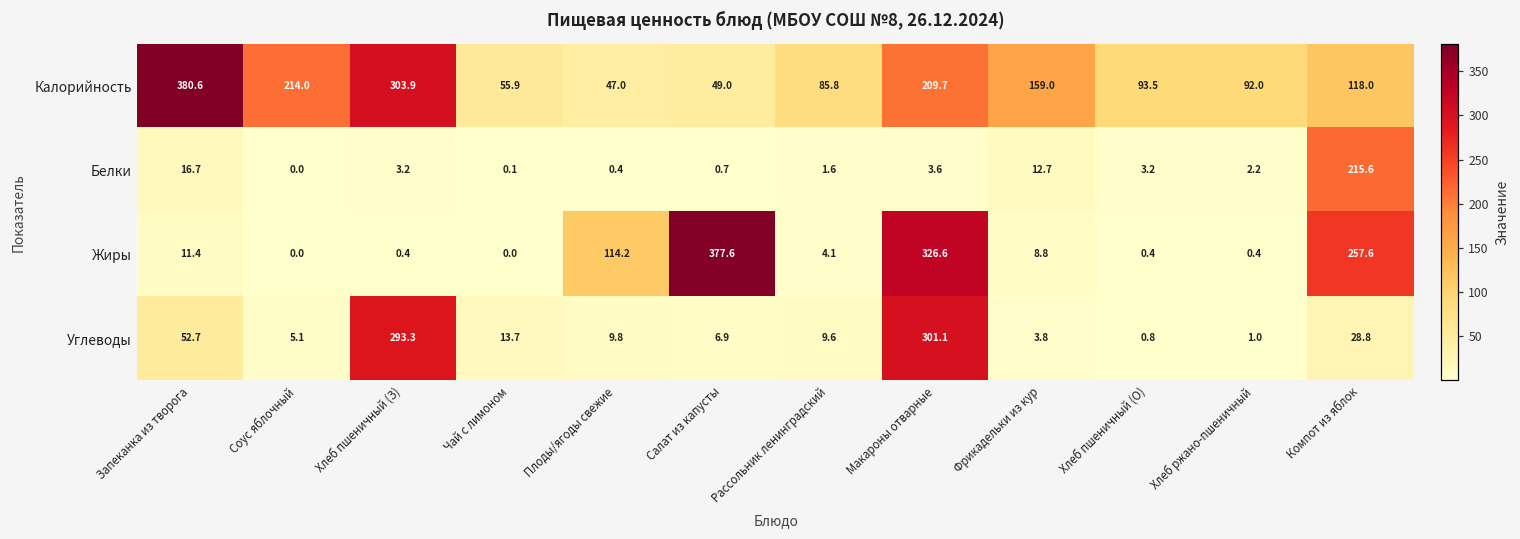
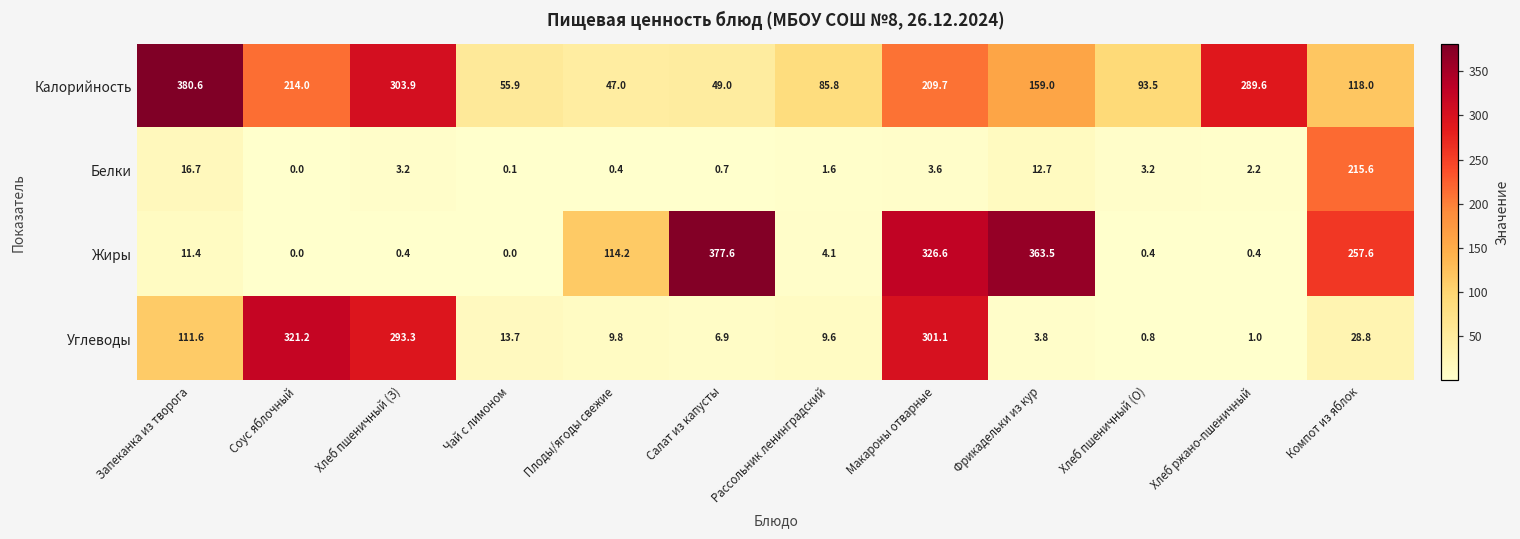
Калорийность, Хлеб ржано-пшеничный: 92.0 -> 289.6
Жиры, Фрикадельки из кур: 8.8 -> 363.5
Углеводы, Запеканка из творога: 52.7 -> 111.6
Углеводы, Соус яблочный: 5.1 -> 321.2
